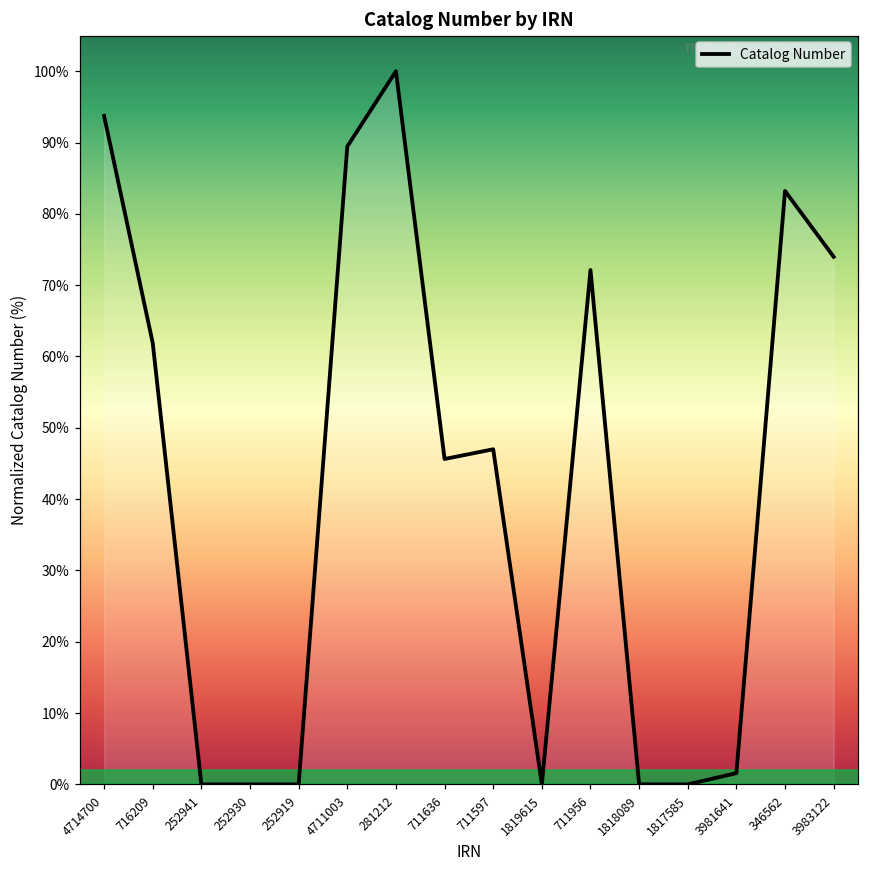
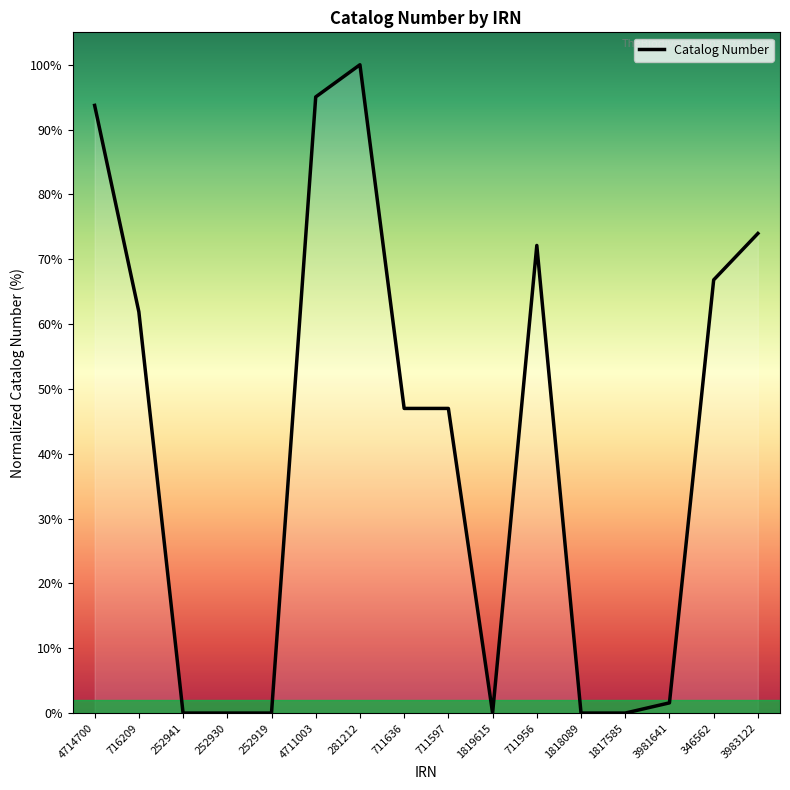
Catalog Number, 4711003: 89% -> 95%
Catalog Number, 711636: 46% -> 47%
Catalog Number, 346562: 83% -> 67%
